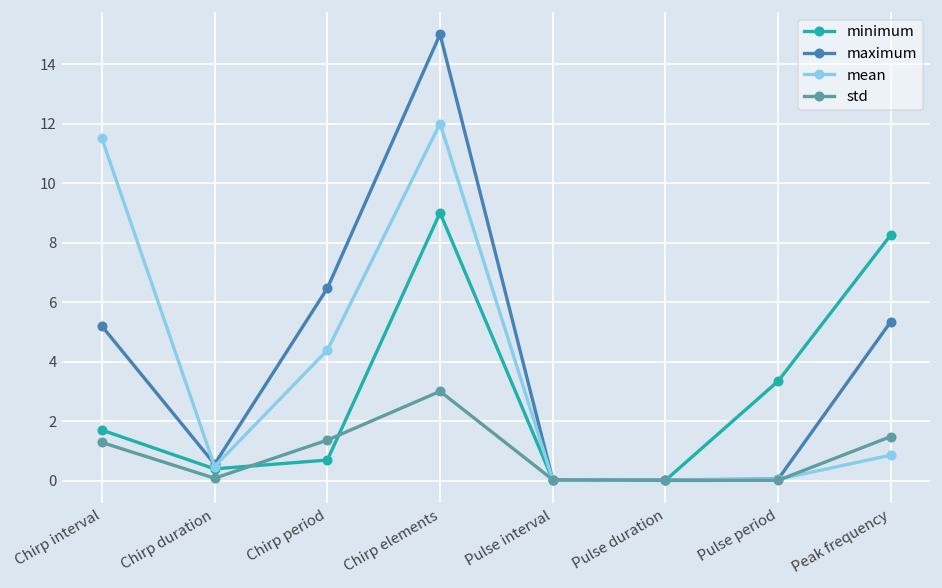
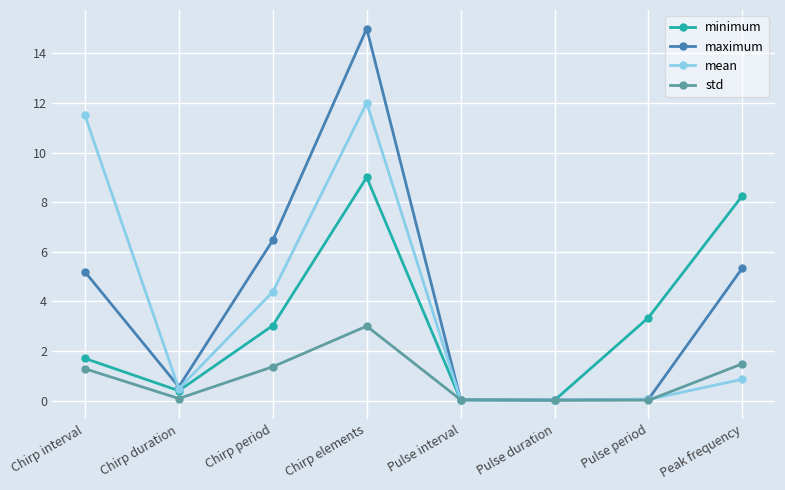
minimum, Chirp period: 0.7 -> 3.0
